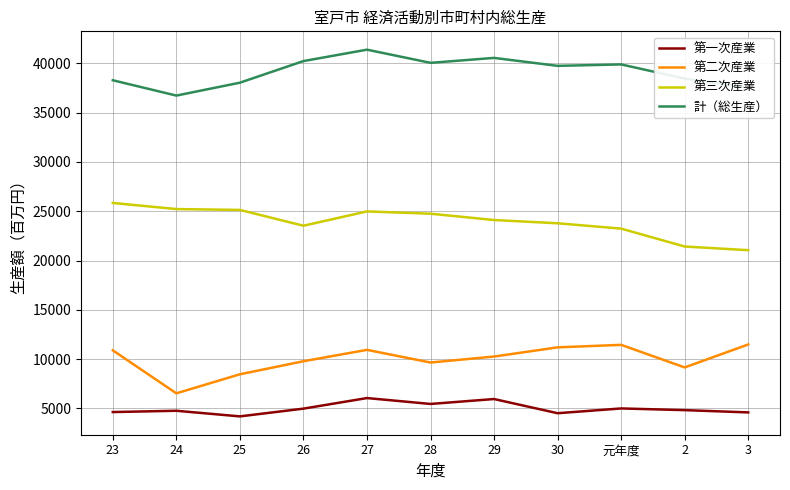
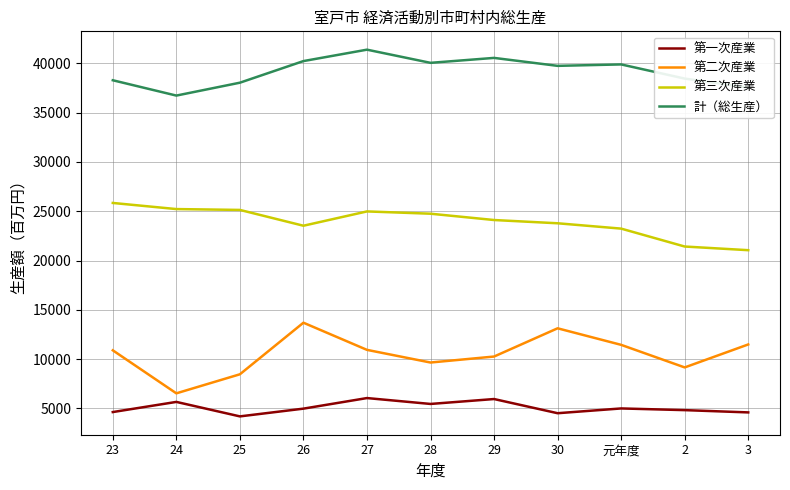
第一次産業, 24: 5000 -> 6000
第二次産業, 26: 10000 -> 14000
第二次産業, 30: 11000 -> 13000
